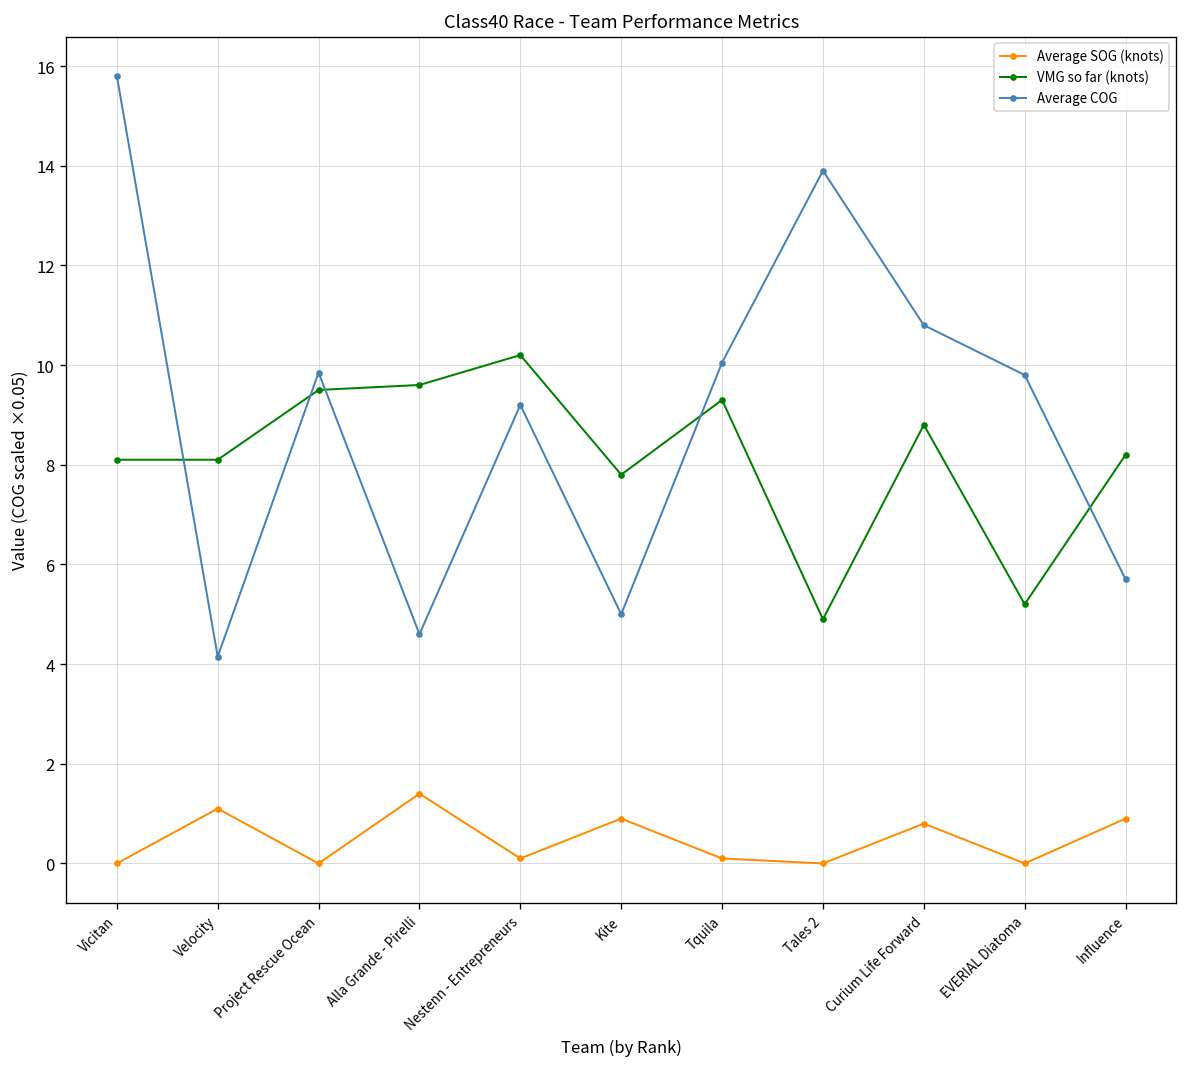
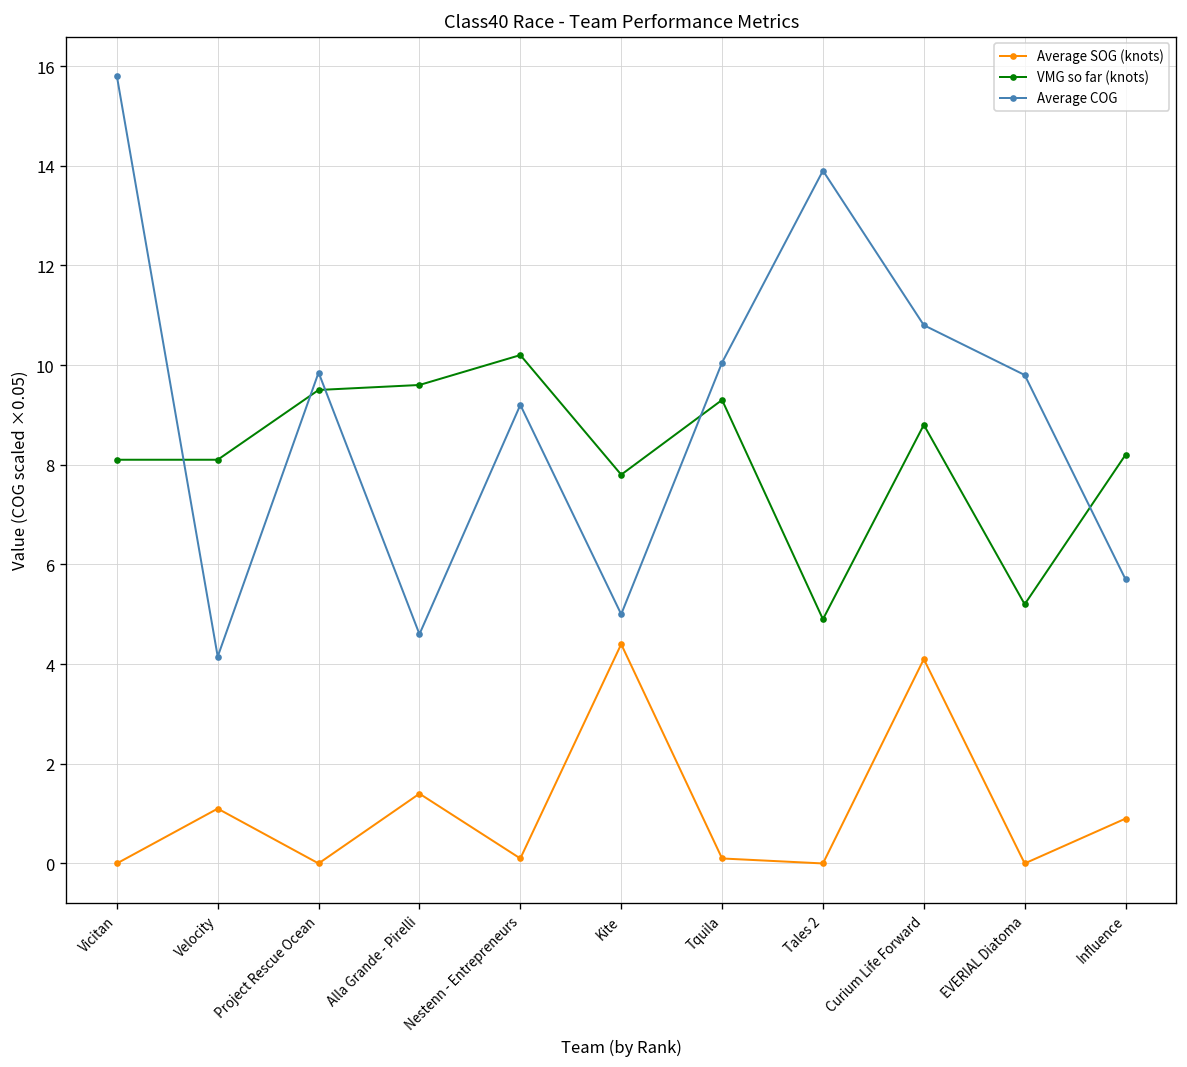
Average SOG (knots), Kite: 0.9 -> 4.4
Average SOG (knots), Curium Life Forward: 0.8 -> 4.1
